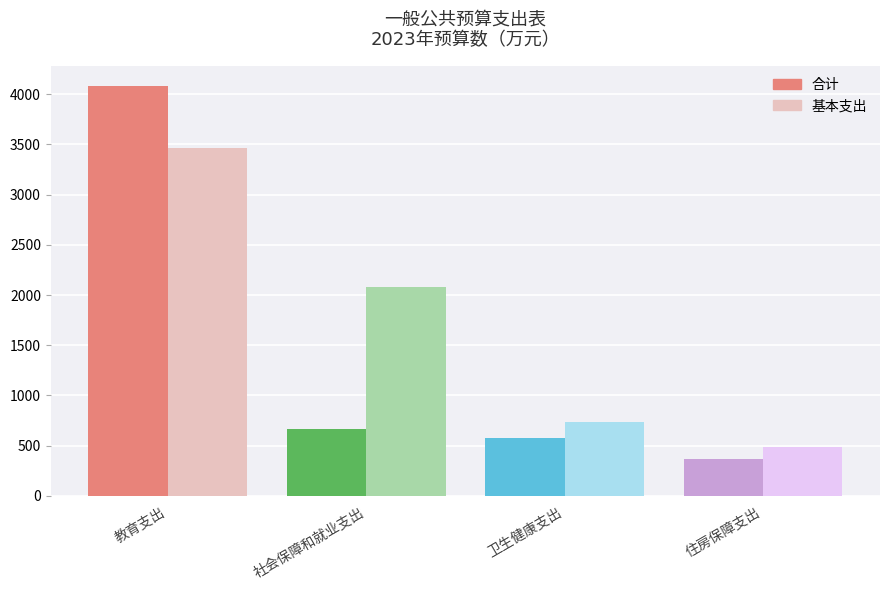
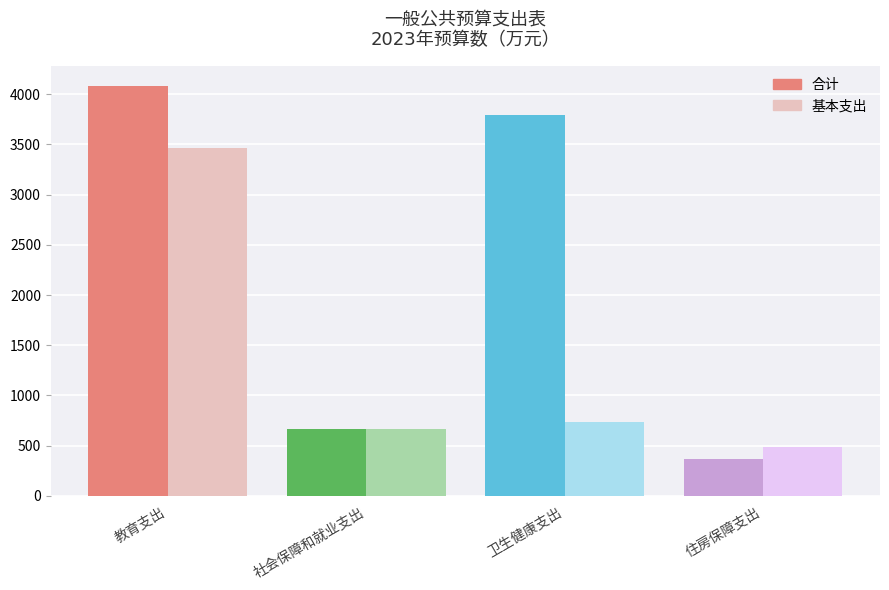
基本支出, 社会保障和就业支出: 2080 -> 660
合计, 卫生健康支出: 570 -> 3800
